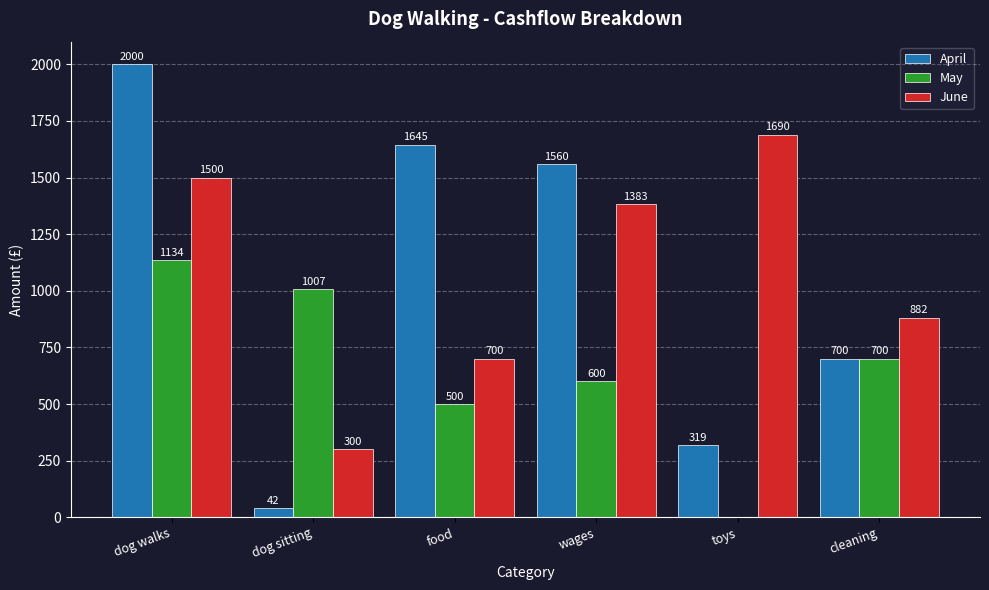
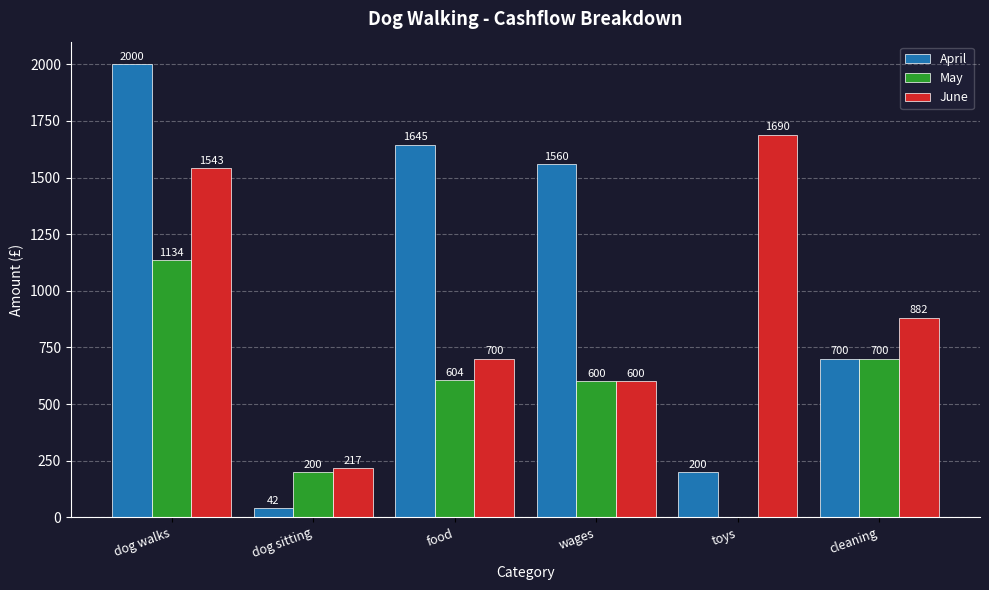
June, dog walks: 1500 -> 1543
May, dog sitting: 1007 -> 200
June, dog sitting: 300 -> 217
May, food: 500 -> 604
June, wages: 1383 -> 600
April, toys: 319 -> 200
